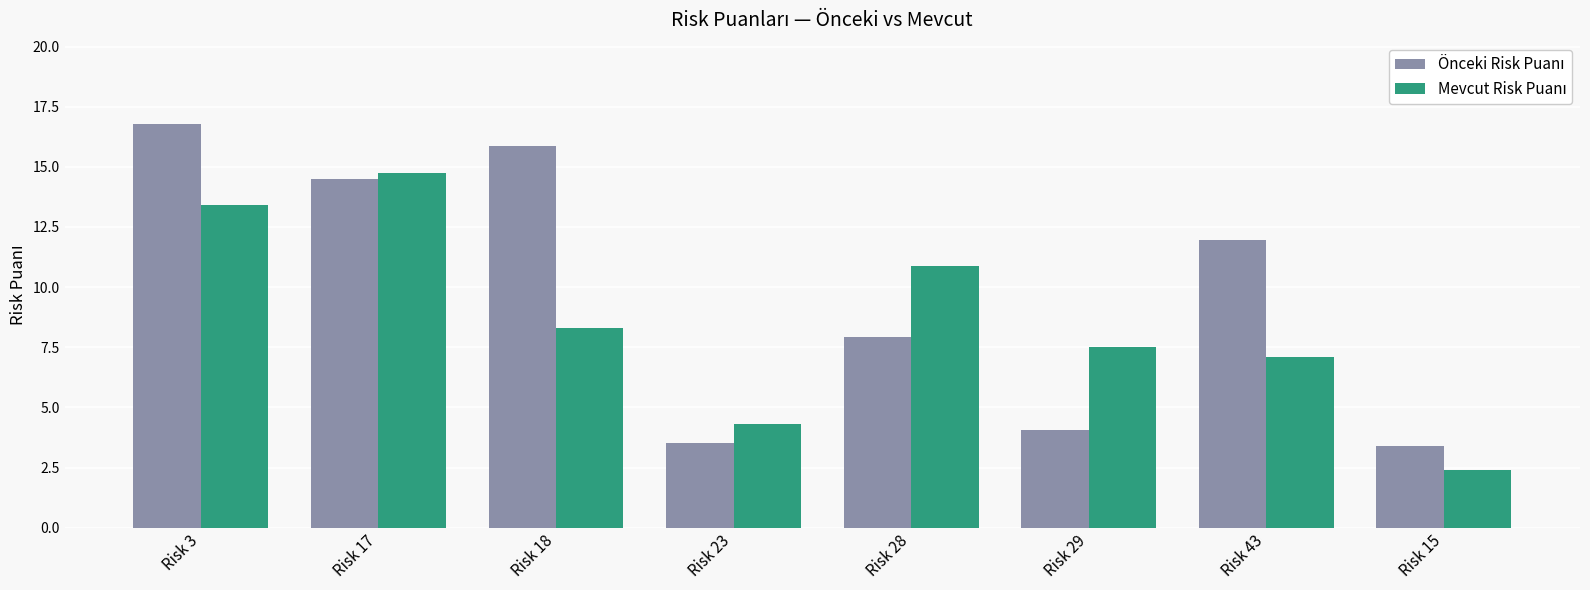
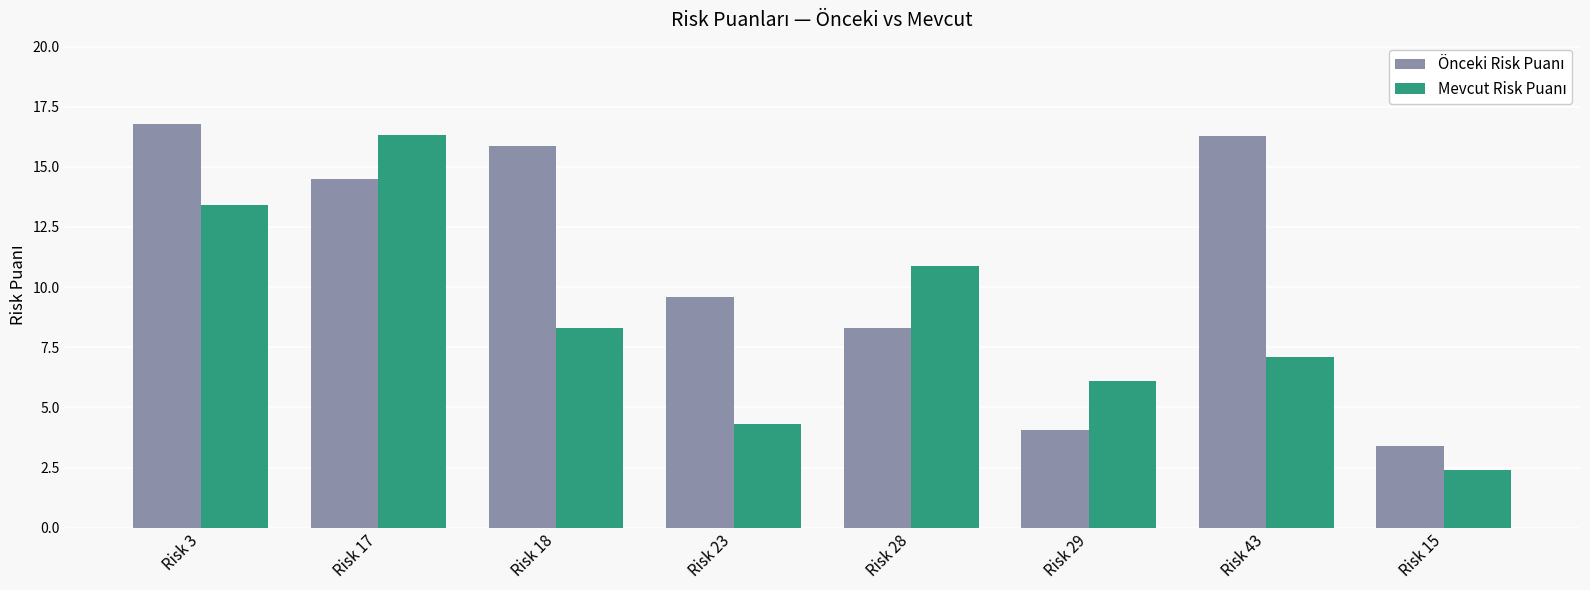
Mevcut Risk Puanı, Risk 17: 14.8 -> 16.3
Önceki Risk Puanı, Risk 23: 3.5 -> 9.6
Önceki Risk Puanı, Risk 28: 7.9 -> 8.3
Mevcut Risk Puanı, Risk 29: 7.5 -> 6.1
Önceki Risk Puanı, Risk 43: 12.0 -> 16.3
